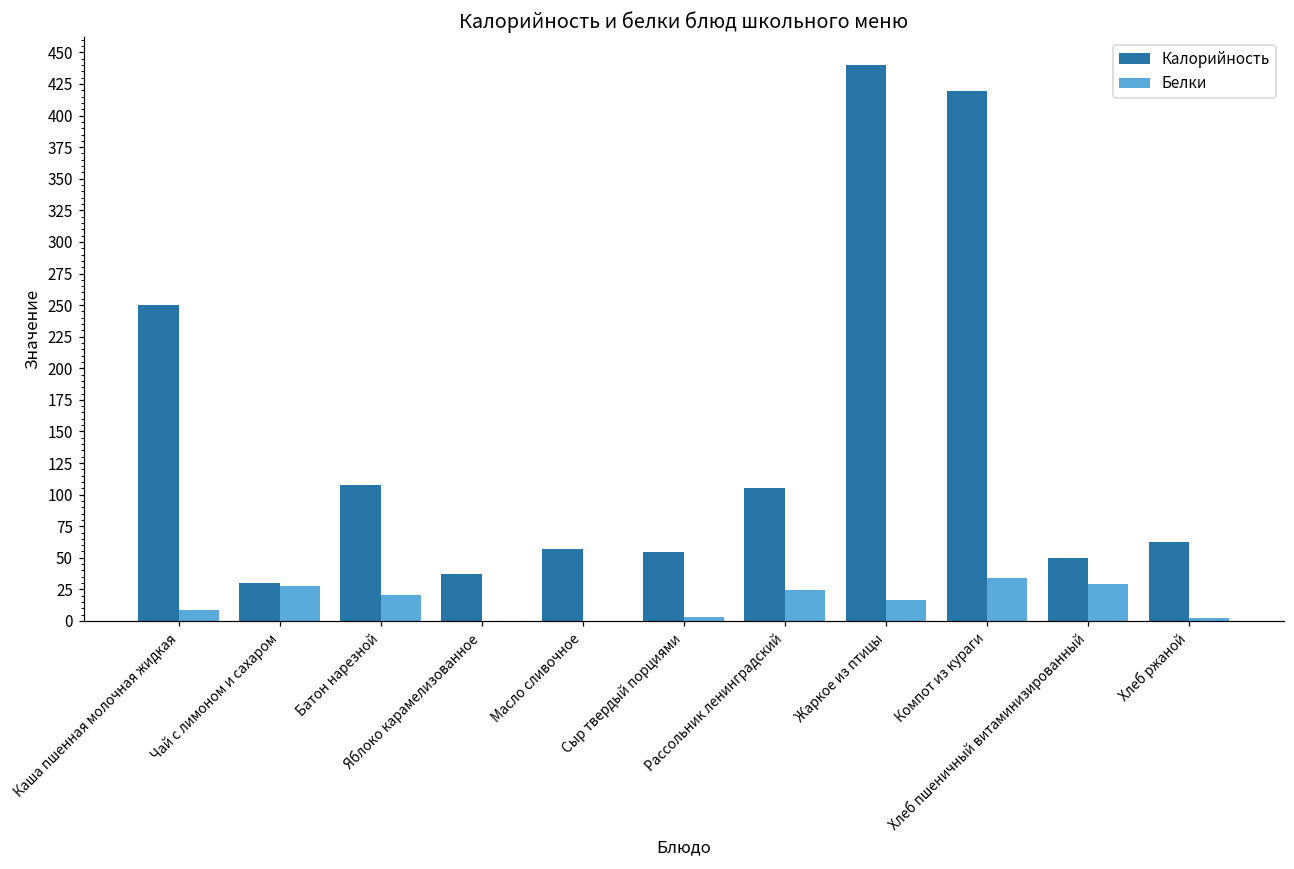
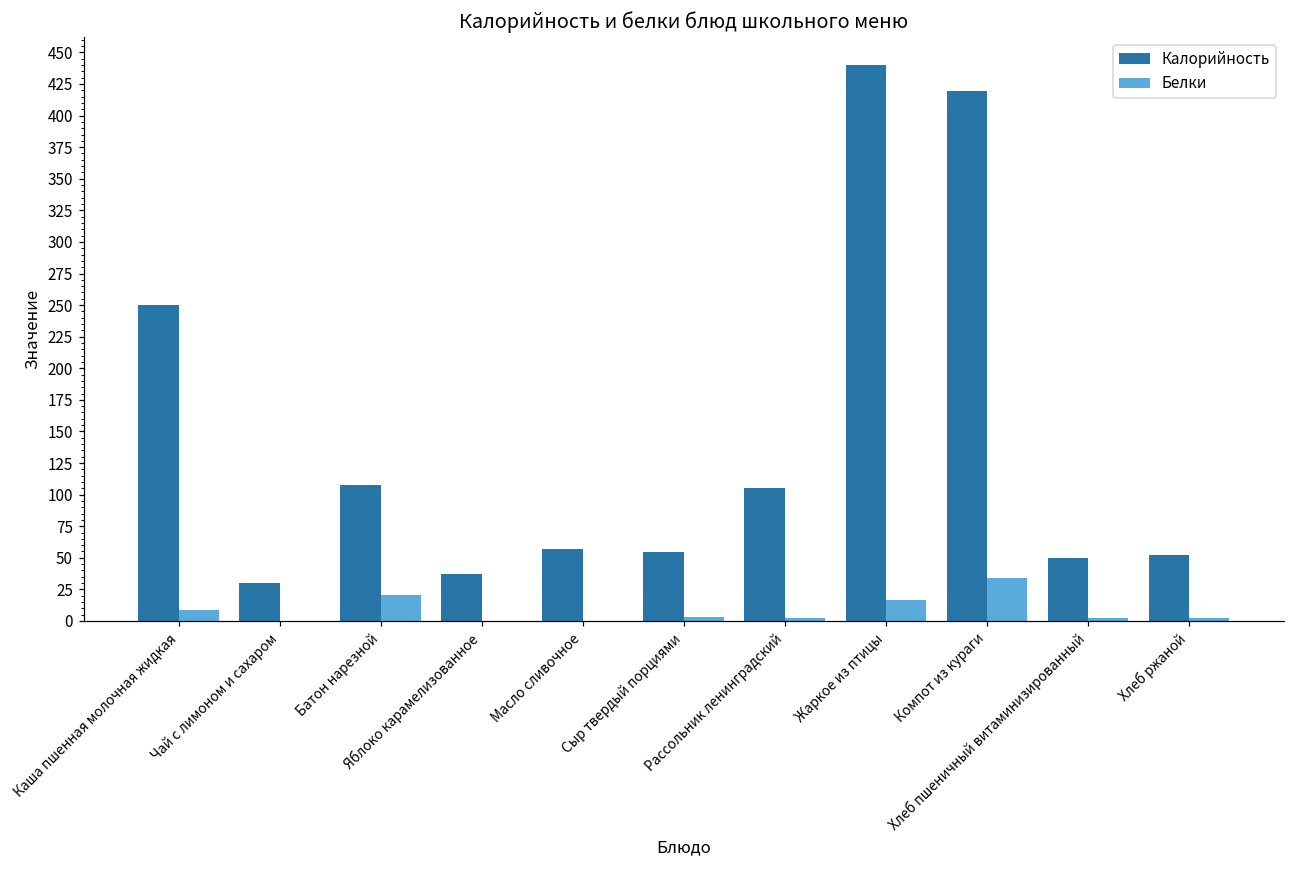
Белки, Чай с лимоном и сахаром: 28 -> 0
Белки, Рассольник ленинградский: 24 -> 2
Белки, Хлеб пшеничный витаминизированный: 30 -> 2
Калорийность, Хлеб ржаной: 62 -> 52
